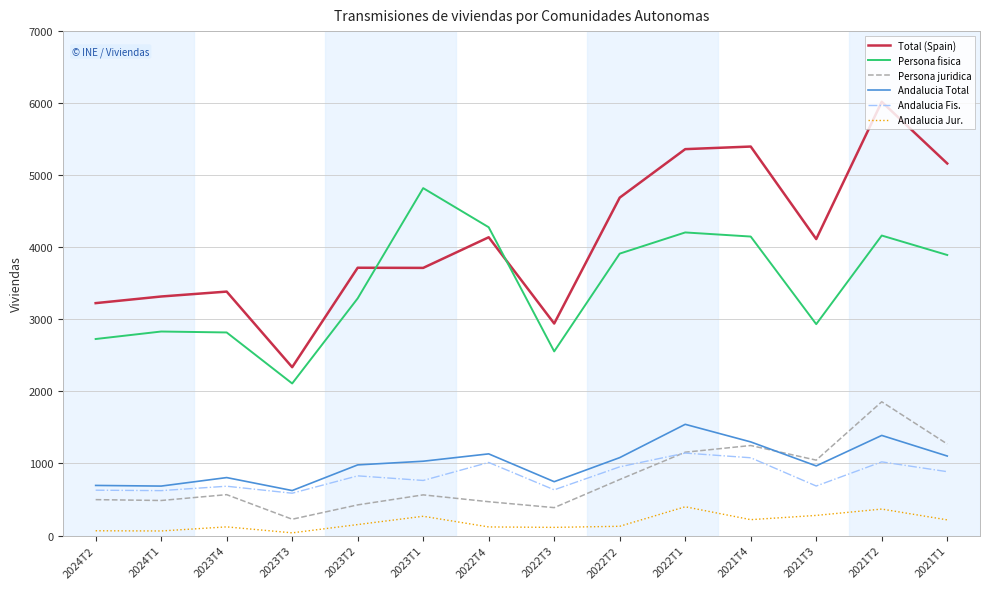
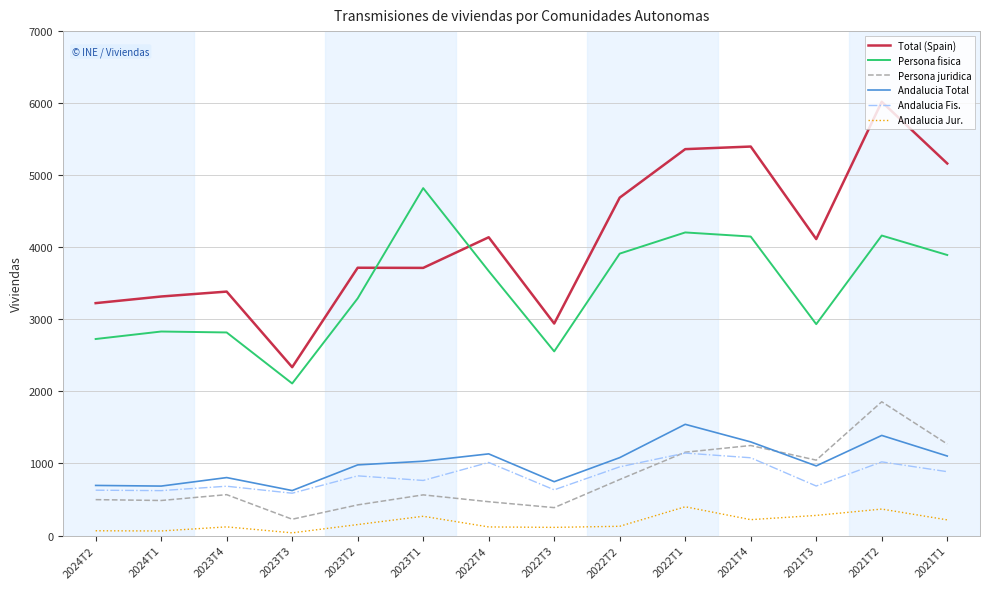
Persona fisica, 2022T4: 4300 -> 3700
